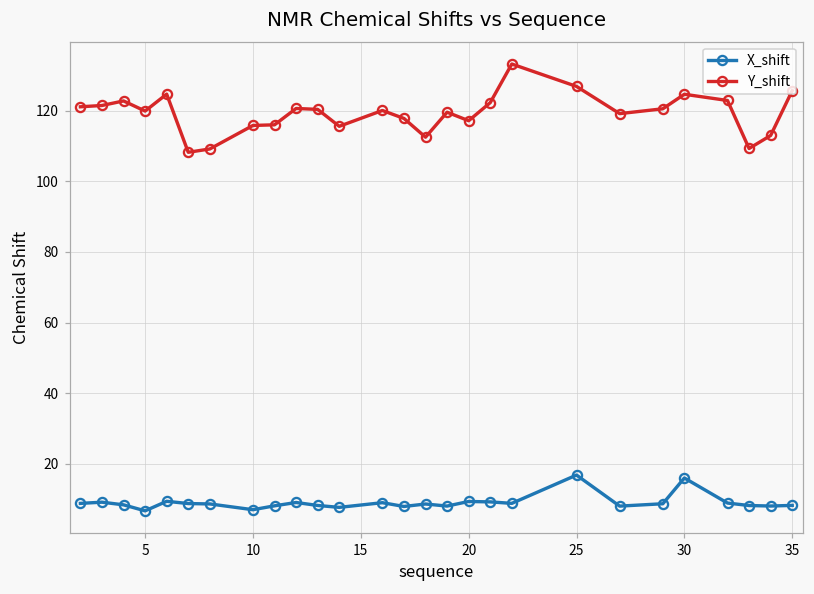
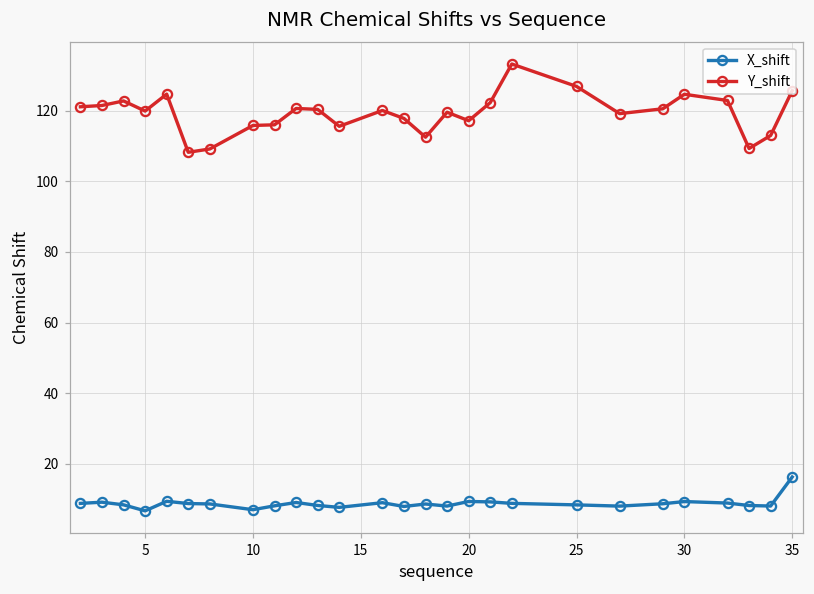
X_shift, 25: 17 -> 8
X_shift, 30: 16 -> 9
X_shift, 35: 8 -> 16
